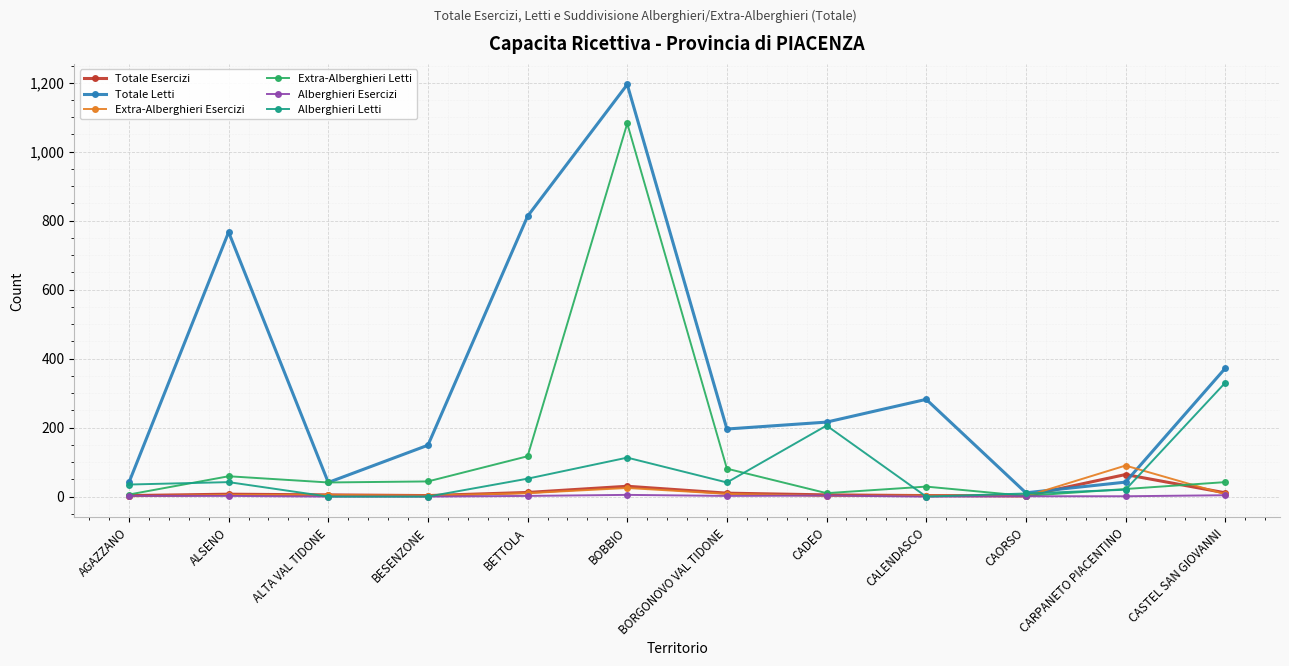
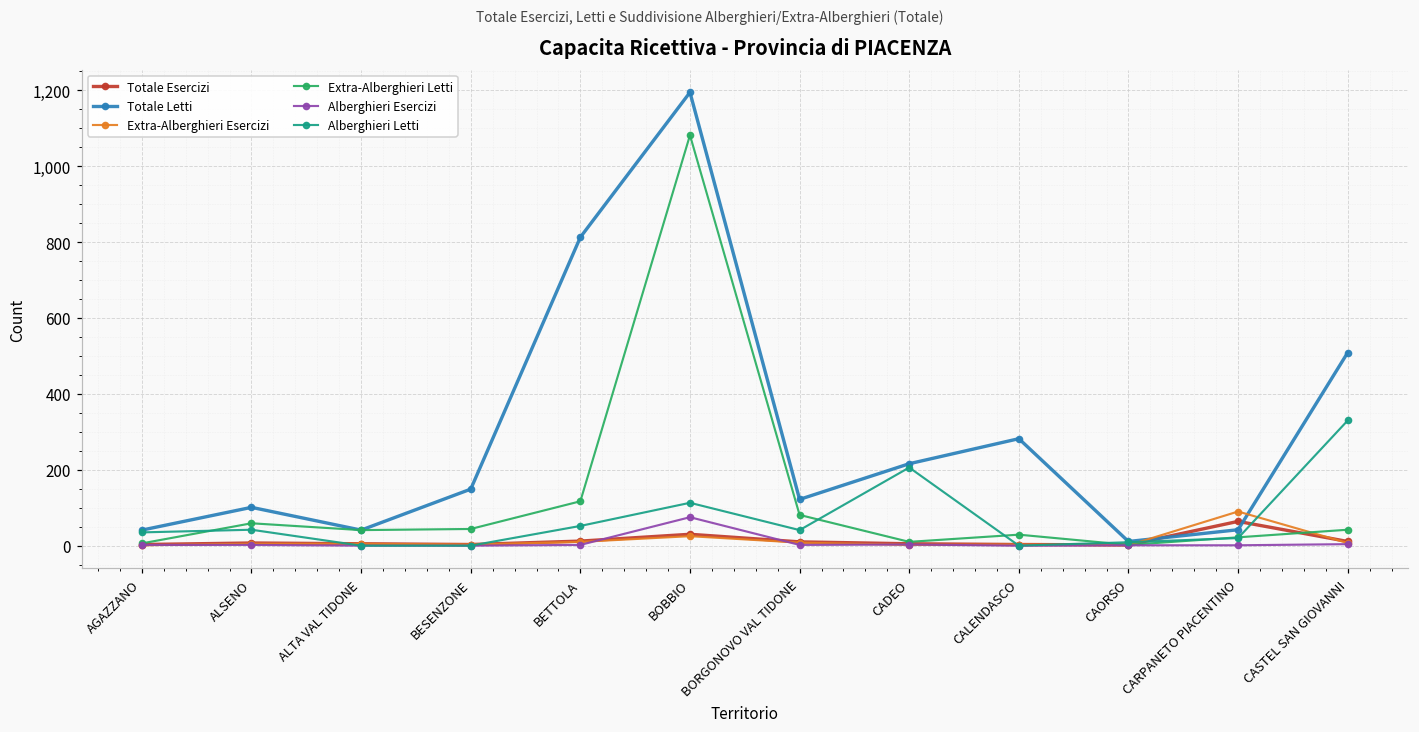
Totale Letti, ALSENO: 770 -> 100
Alberghieri Esercizi, BOBBIO: 10 -> 80
Totale Letti, BORGONOVO VAL TIDONE: 200 -> 120
Totale Letti, CASTEL SAN GIOVANNI: 370 -> 510
